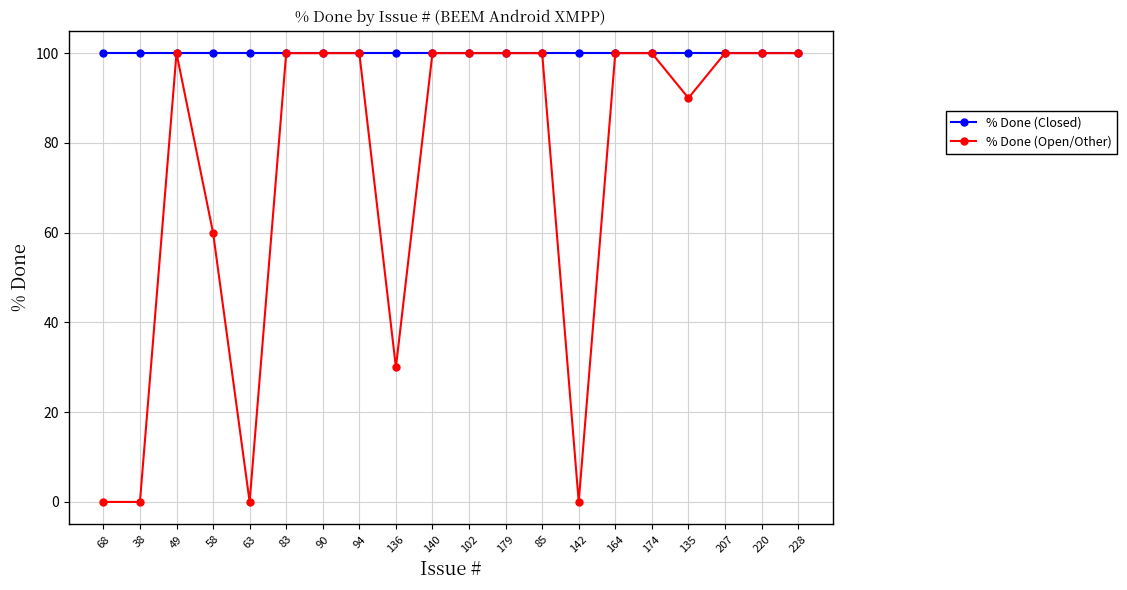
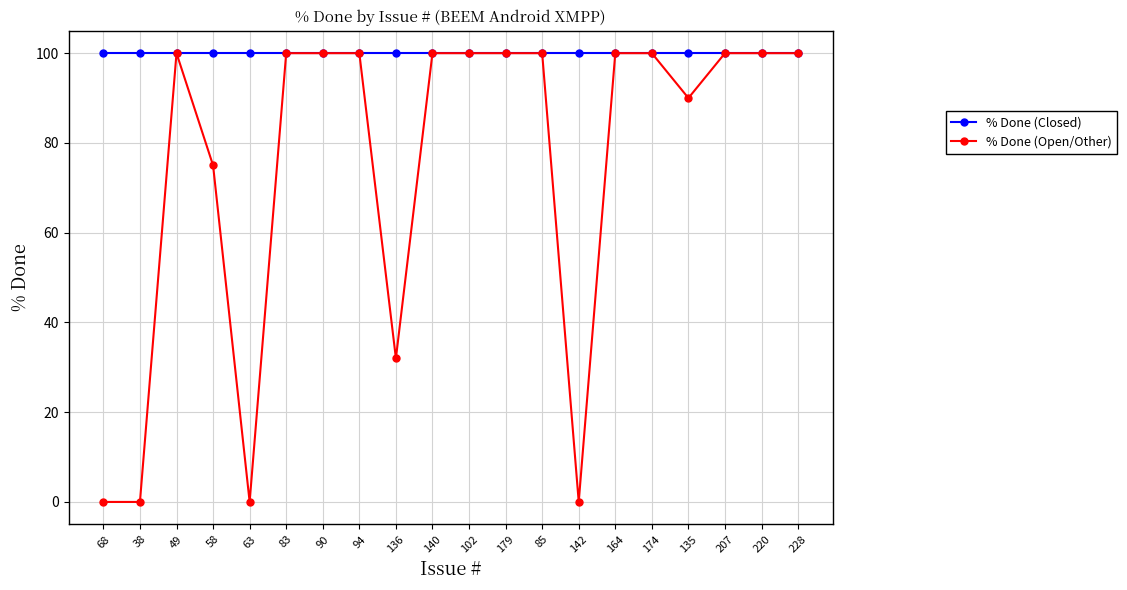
% Done (Open/Other), 58: 60 -> 75
% Done (Open/Other), 136: 30 -> 32
